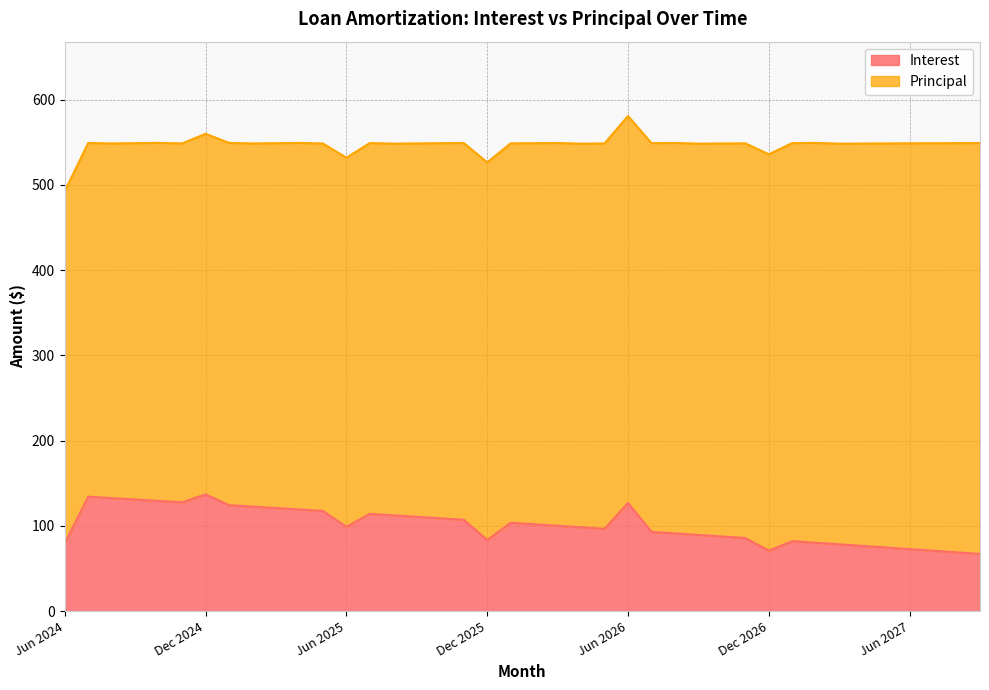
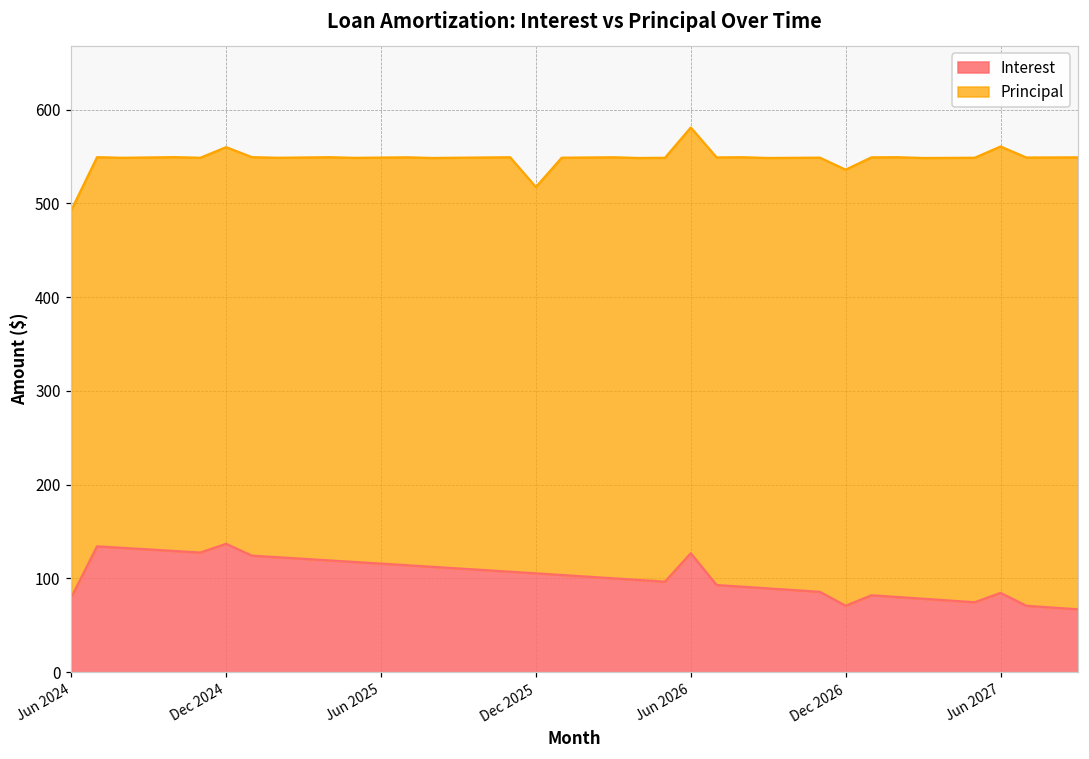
Interest, Jun 2025: 100 -> 120
Interest, Dec 2025: 80 -> 110
Principal, Dec 2025: 440 -> 410
Interest, Jun 2027: 70 -> 80
